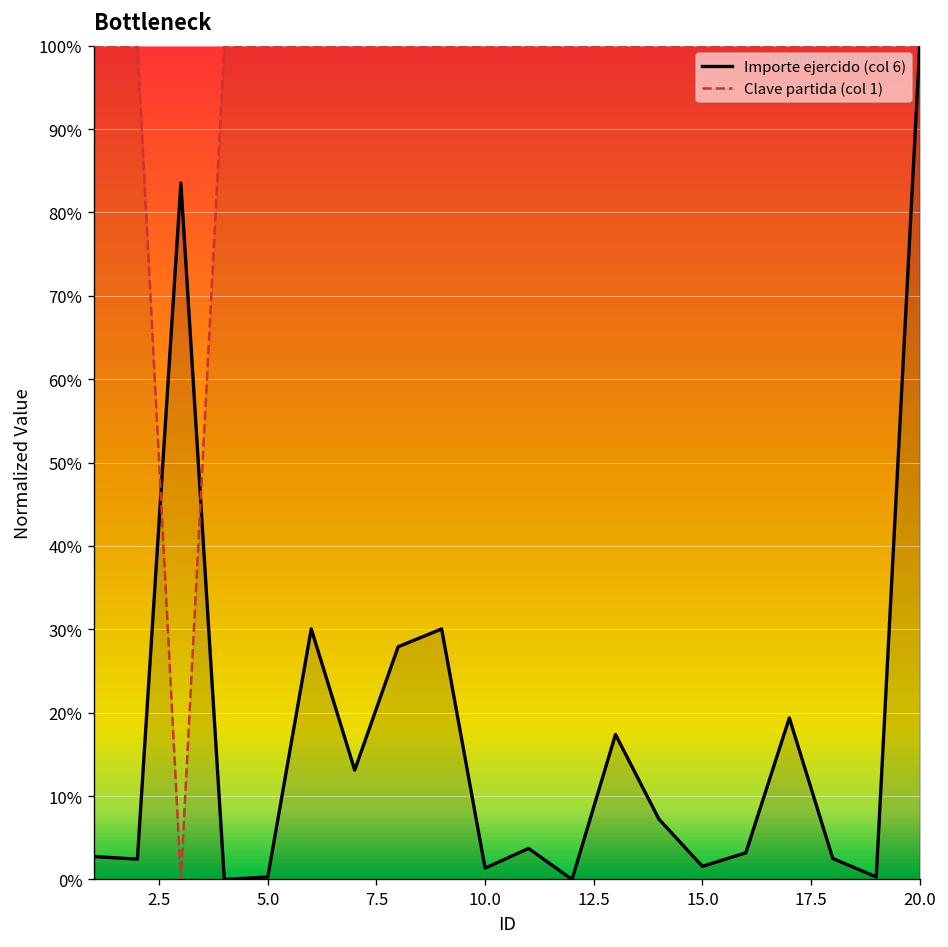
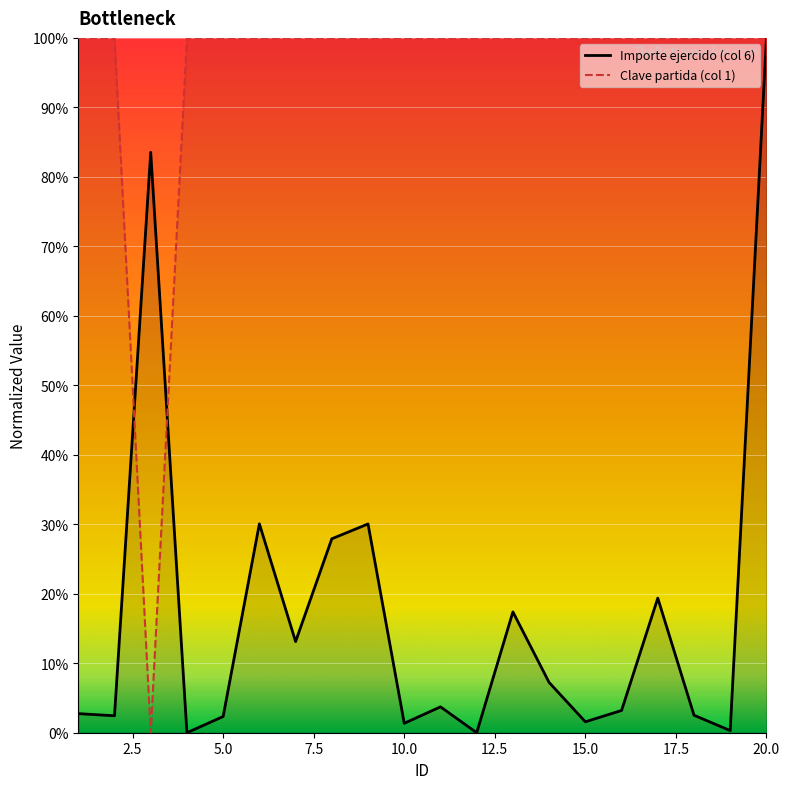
Importe ejercido (col 6), 5.0: 0% -> 2%
